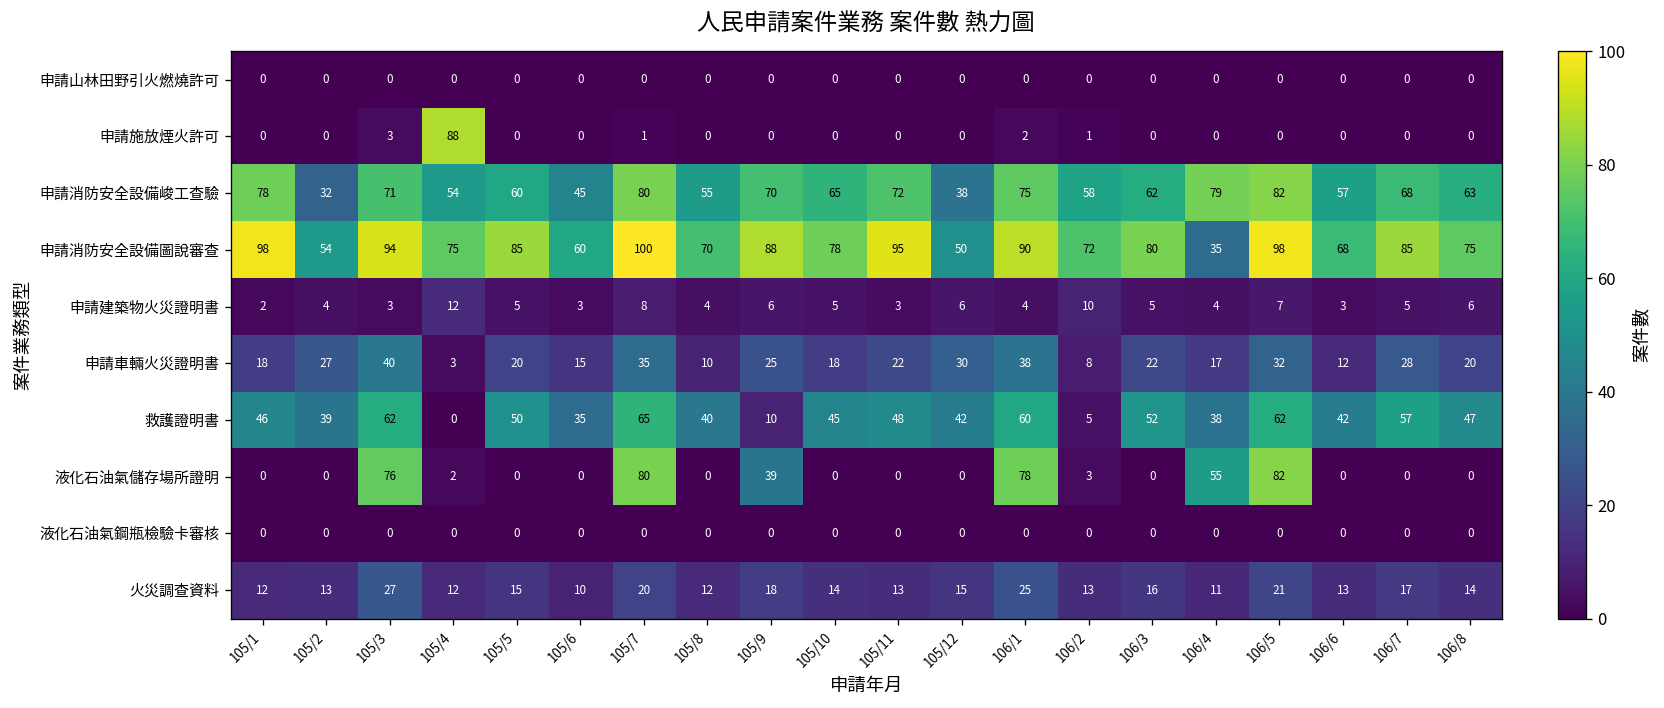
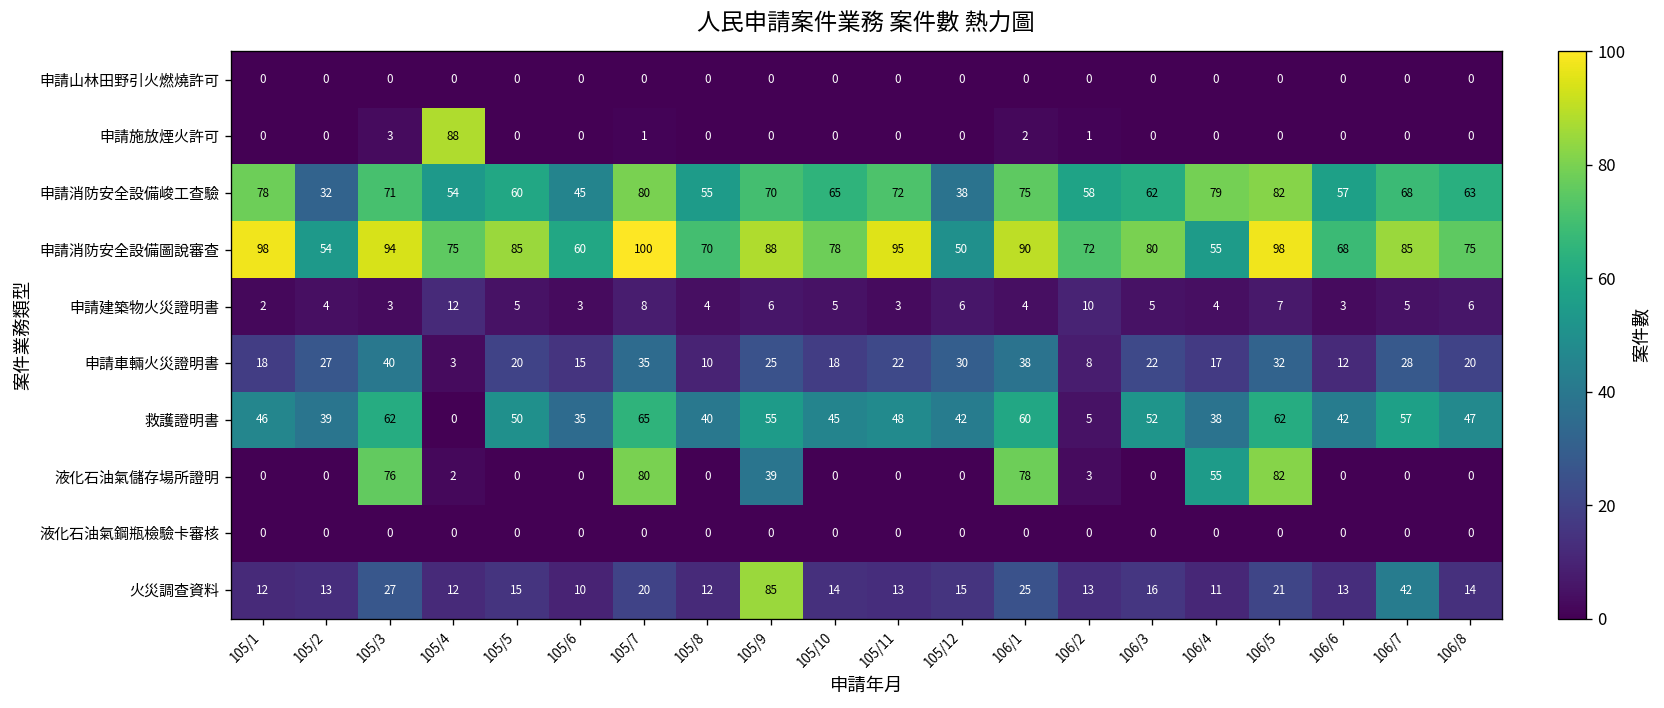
申請消防安全設備圖說審查, 106/4: 35 -> 55
救護證明書, 105/9: 10 -> 55
火災調查資料, 105/9: 18 -> 85
火災調查資料, 106/7: 17 -> 42
